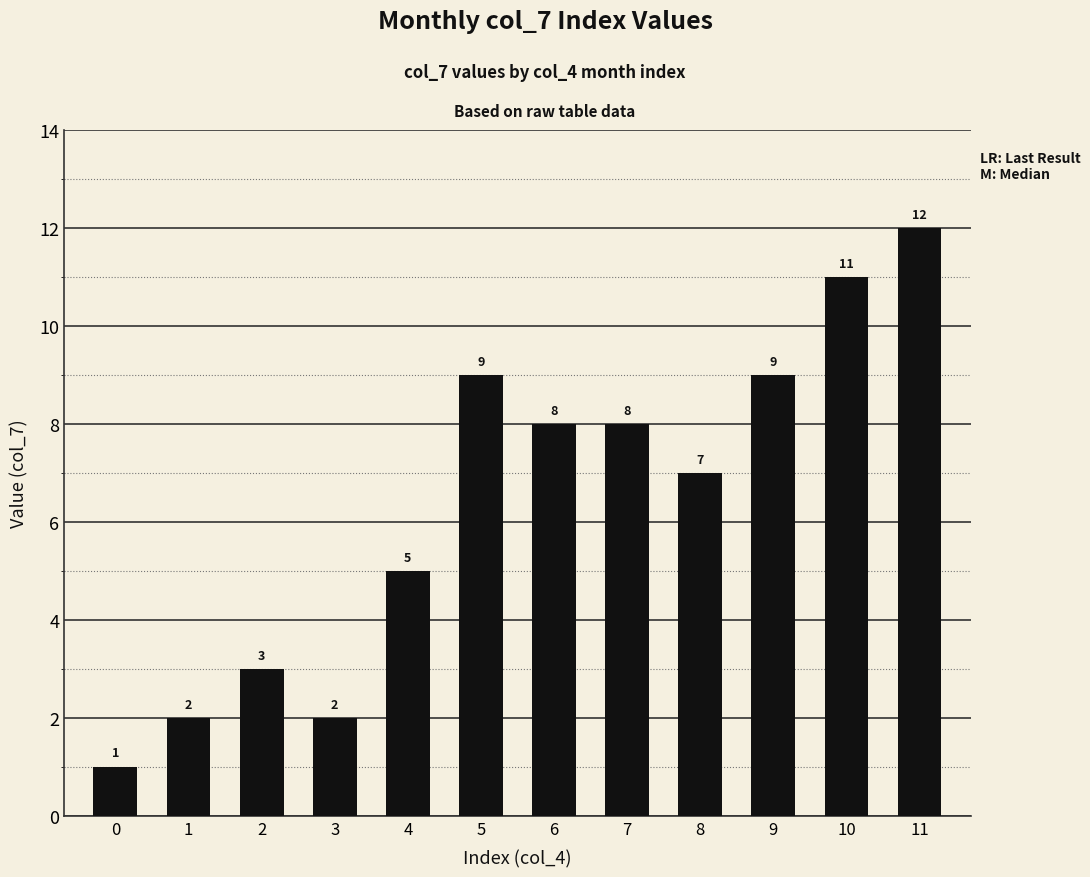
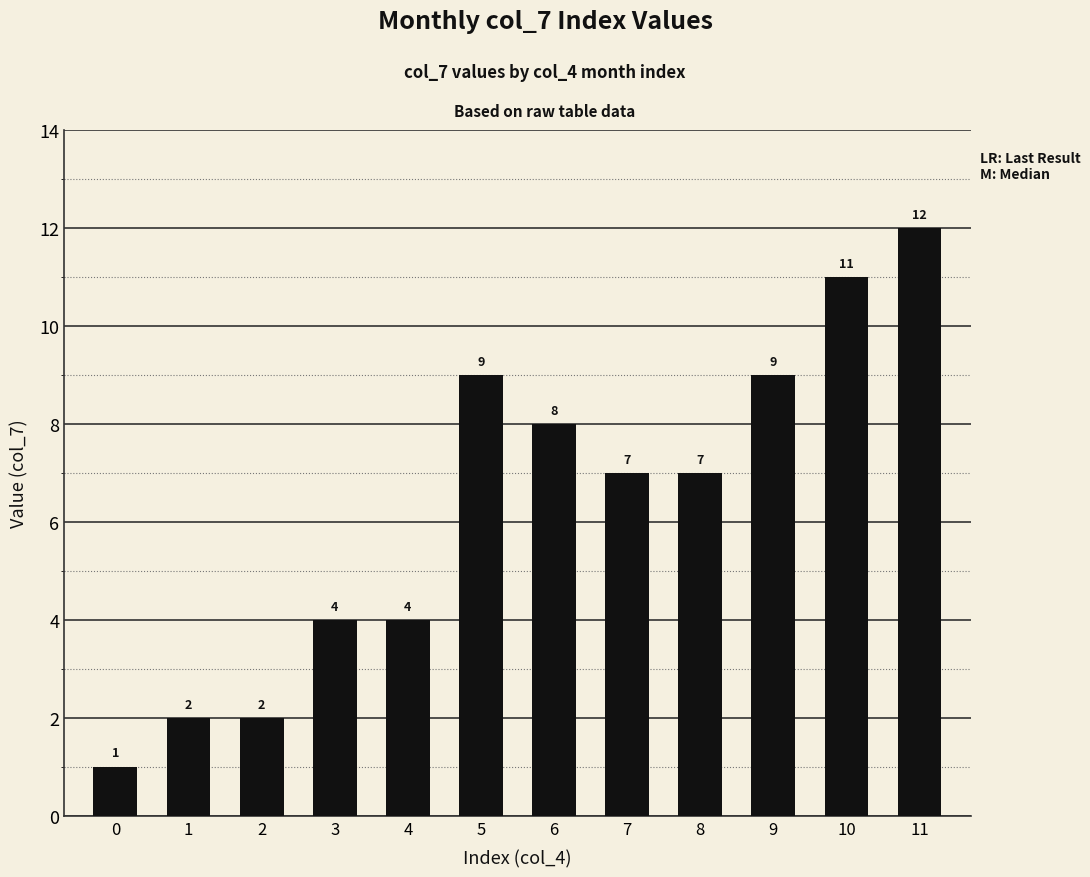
2: 3 -> 2
3: 2 -> 4
4: 5 -> 4
7: 8 -> 7
